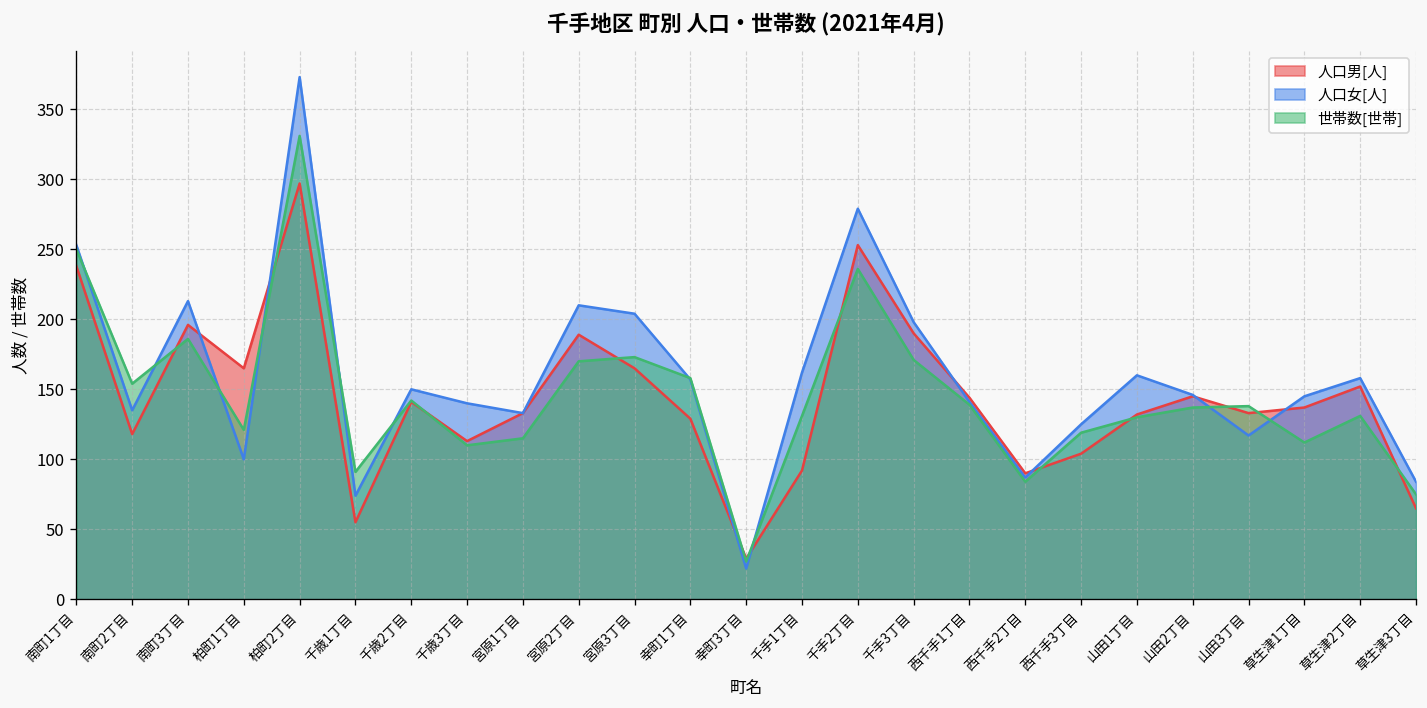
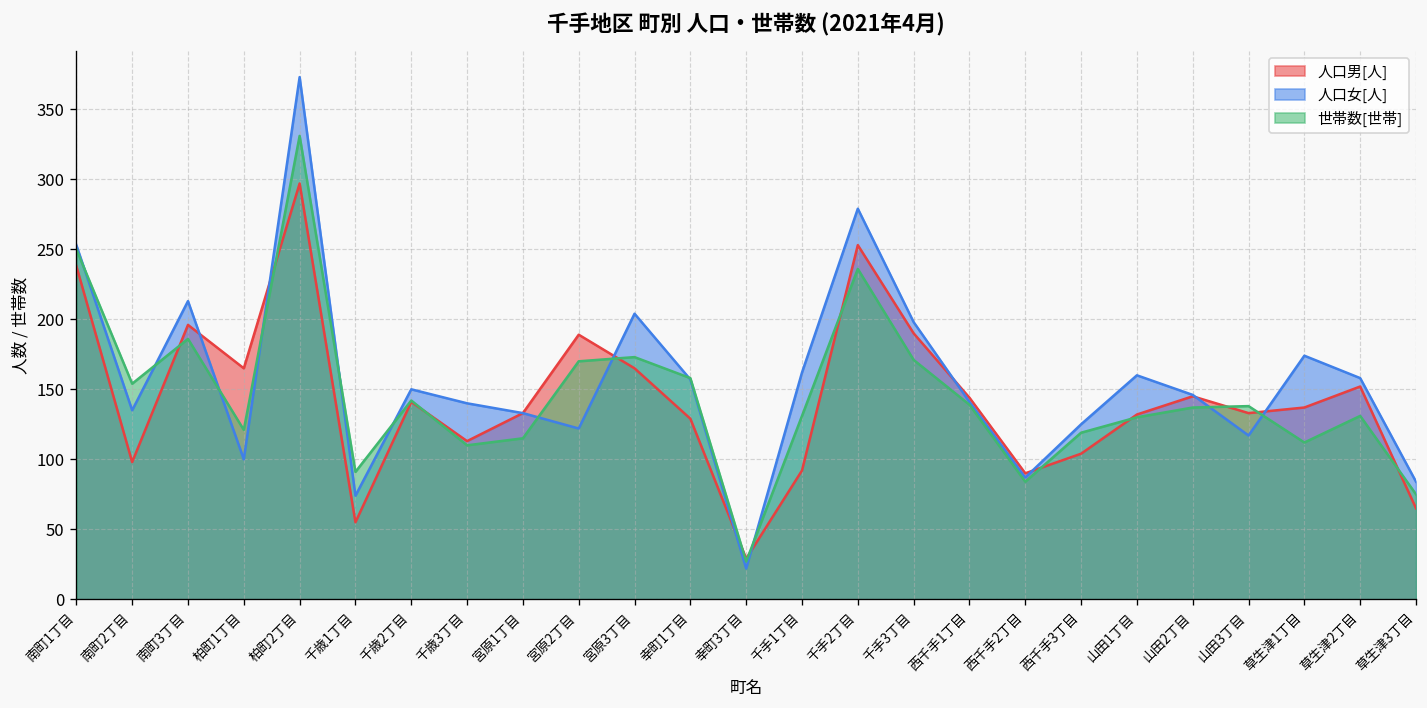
人口男[人], 南町2丁目: 118 -> 98
人口女[人], 宮原2丁目: 210 -> 122
人口女[人], 草生津1丁目: 145 -> 174
